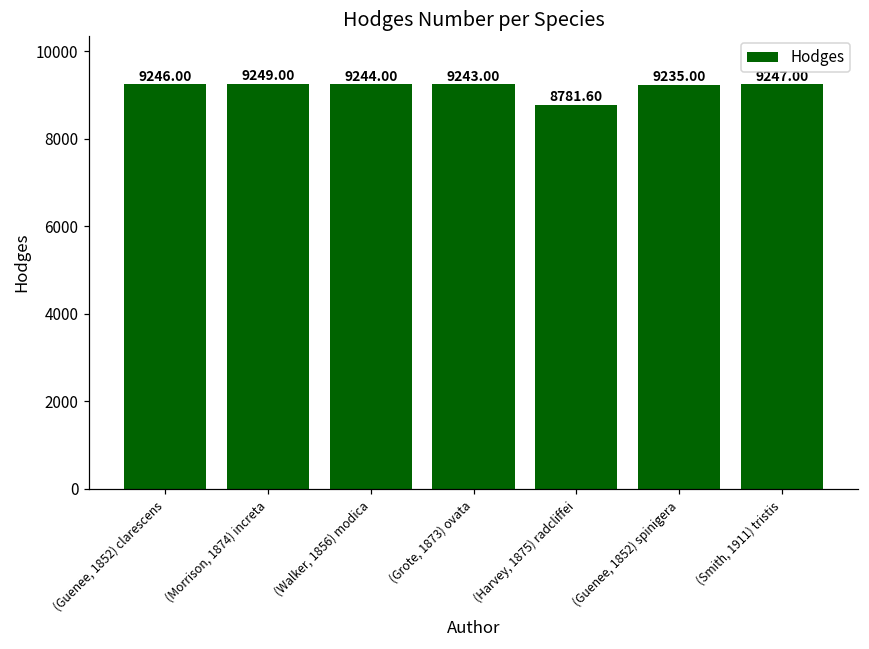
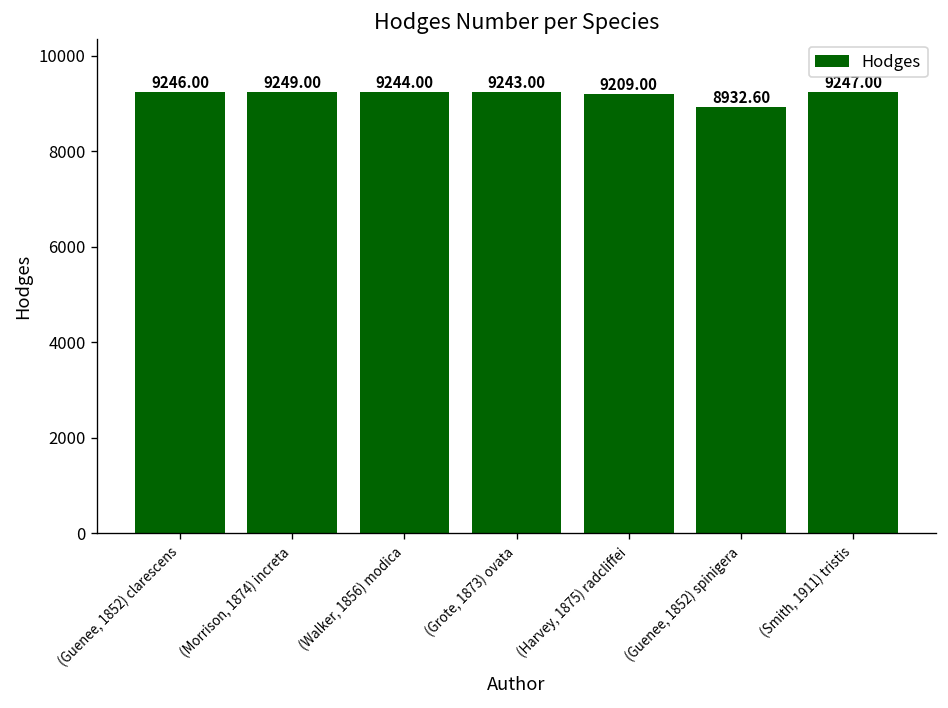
(Harvey, 1875) radcliffei: 8781.60 -> 9209.00
(Guenee, 1852) spinigera: 9235.00 -> 8932.60
